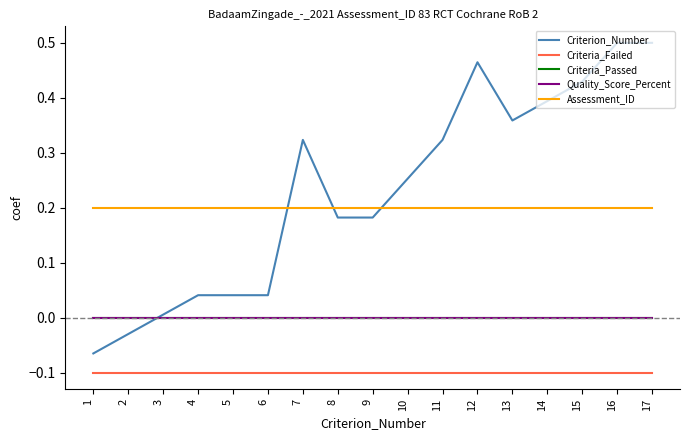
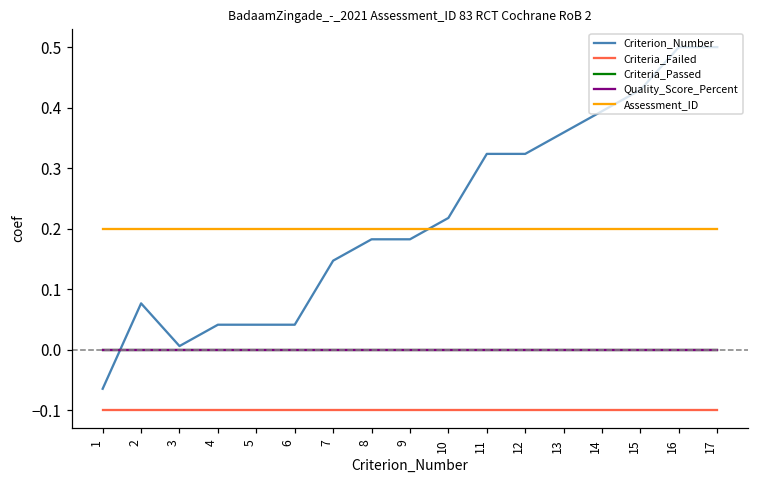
Criterion_Number, 2: -0.03 -> 0.08
Criterion_Number, 7: 0.32 -> 0.15
Criterion_Number, 10: 0.25 -> 0.22
Criterion_Number, 12: 0.46 -> 0.32
